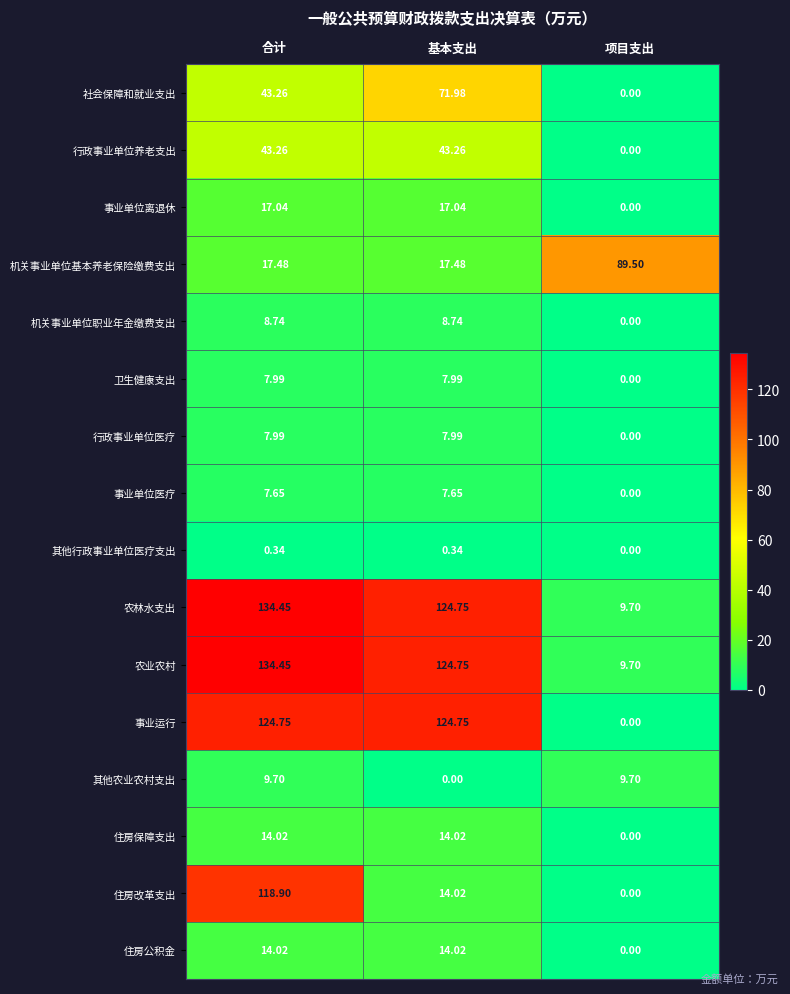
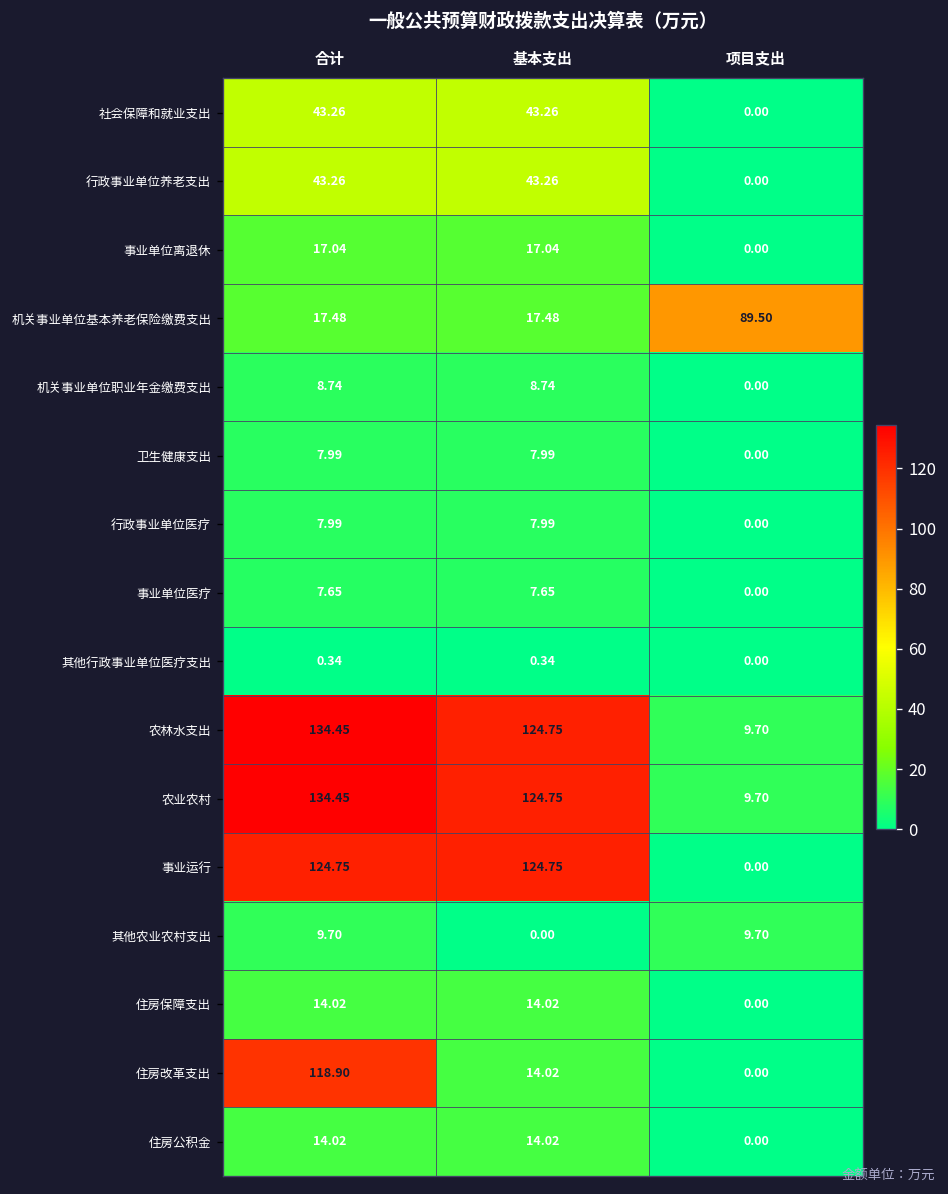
社会保障和就业支出, 基本支出: 71.98 -> 43.26
